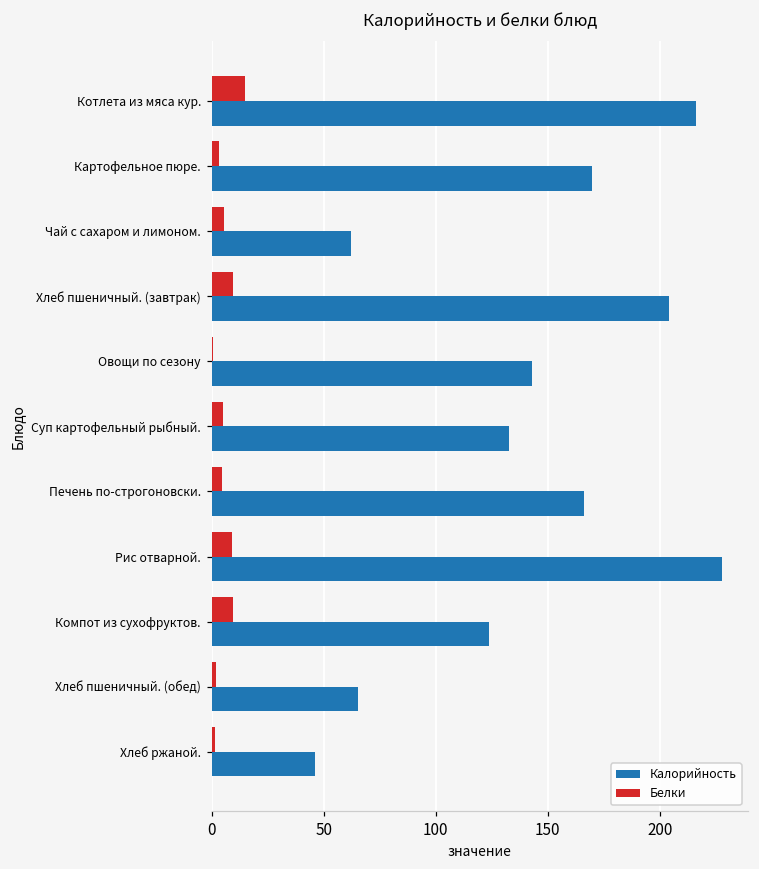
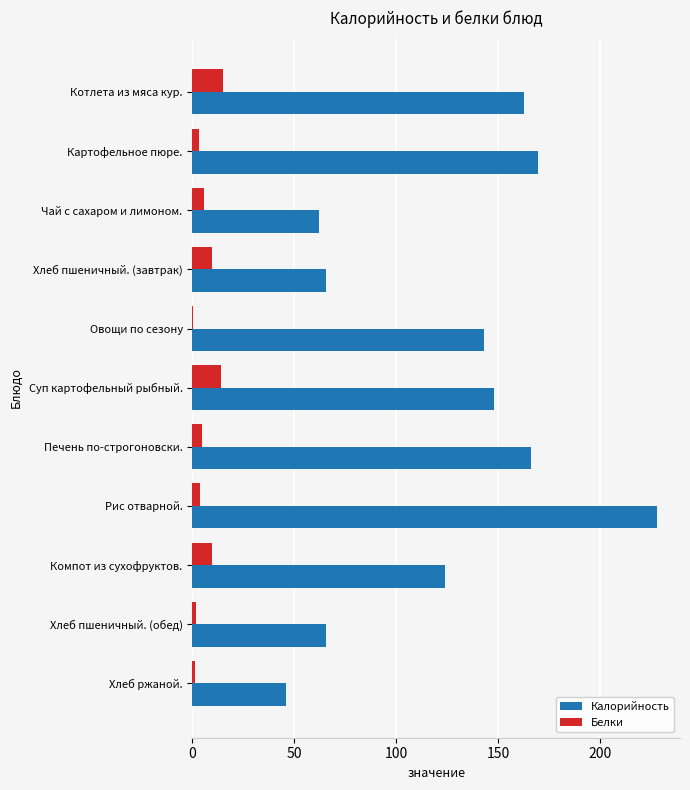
Калорийность, Котлета из мяса кур.: 216 -> 163
Калорийность, Хлеб пшеничный. (завтрак): 204 -> 66
Белки, Суп картофельный рыбный.: 5 -> 14
Калорийность, Суп картофельный рыбный.: 133 -> 148
Белки, Рис отварной.: 9 -> 4
